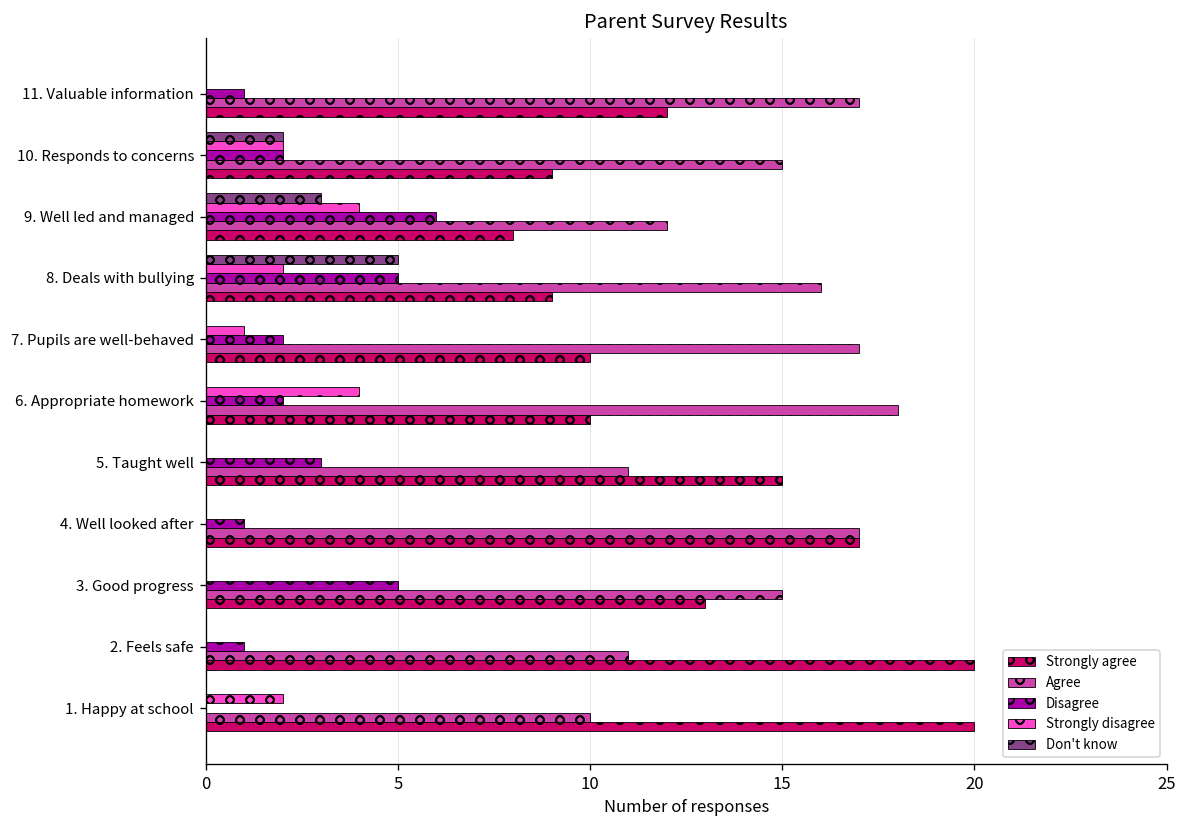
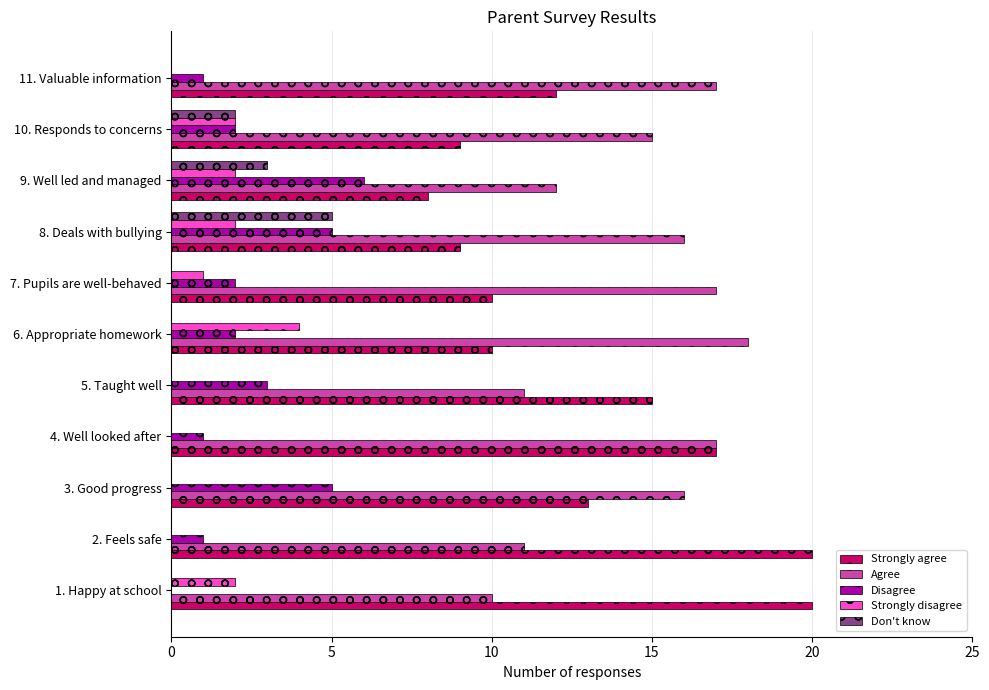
Strongly disagree, 9. Well led and managed: 4 -> 2
Agree, 3. Good progress: 15 -> 16
